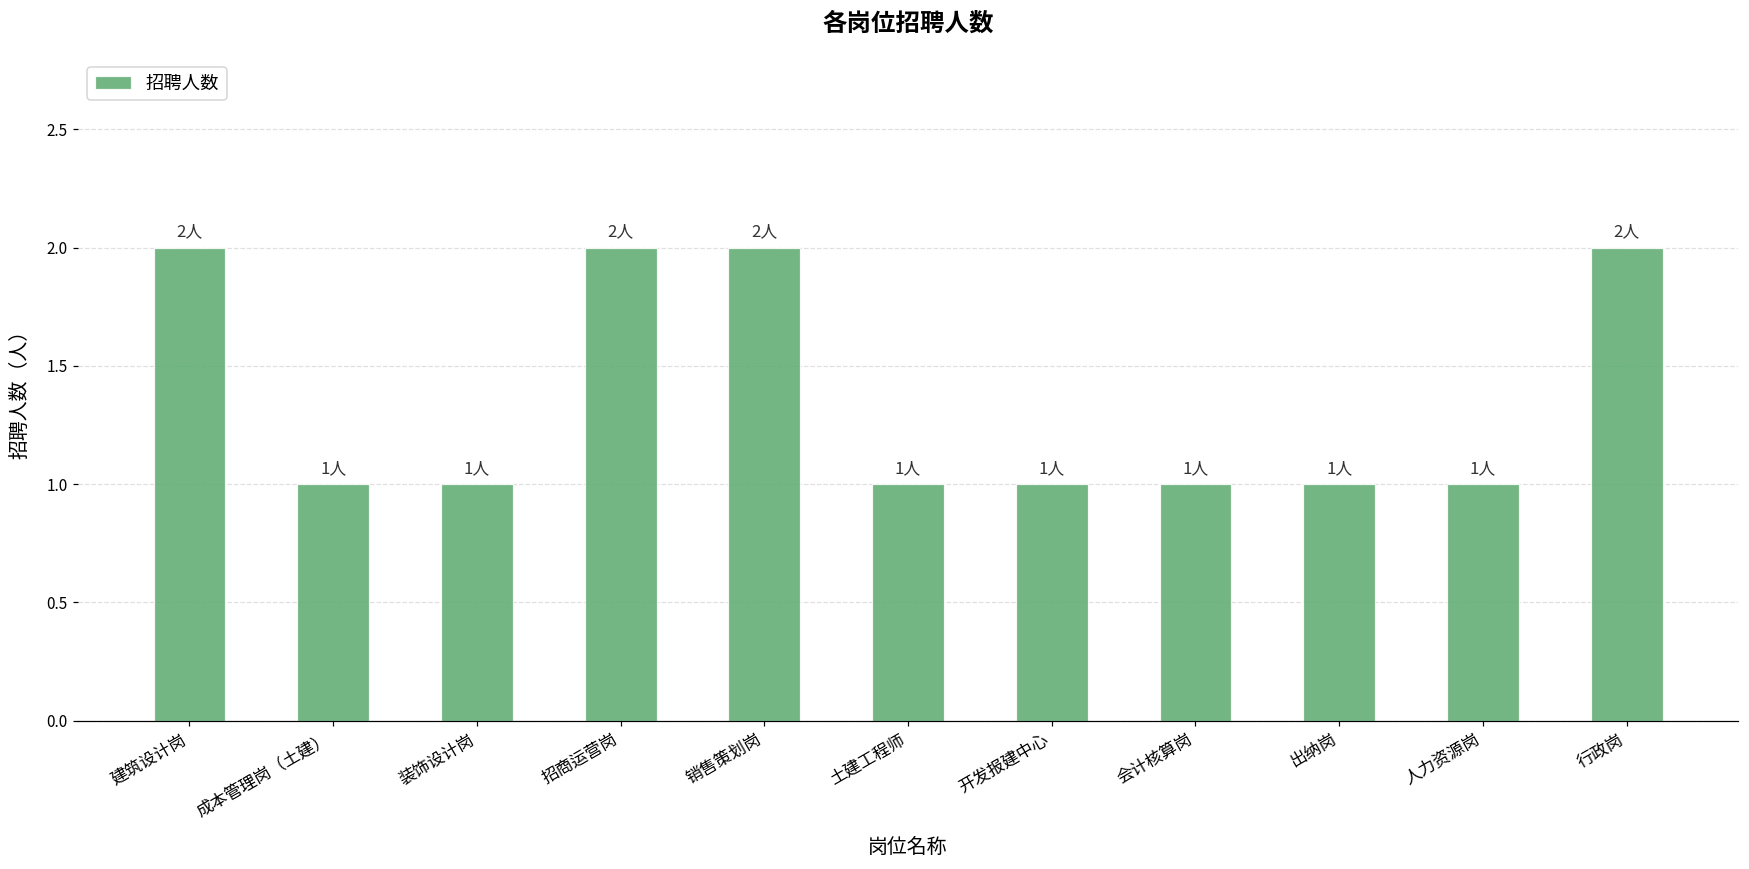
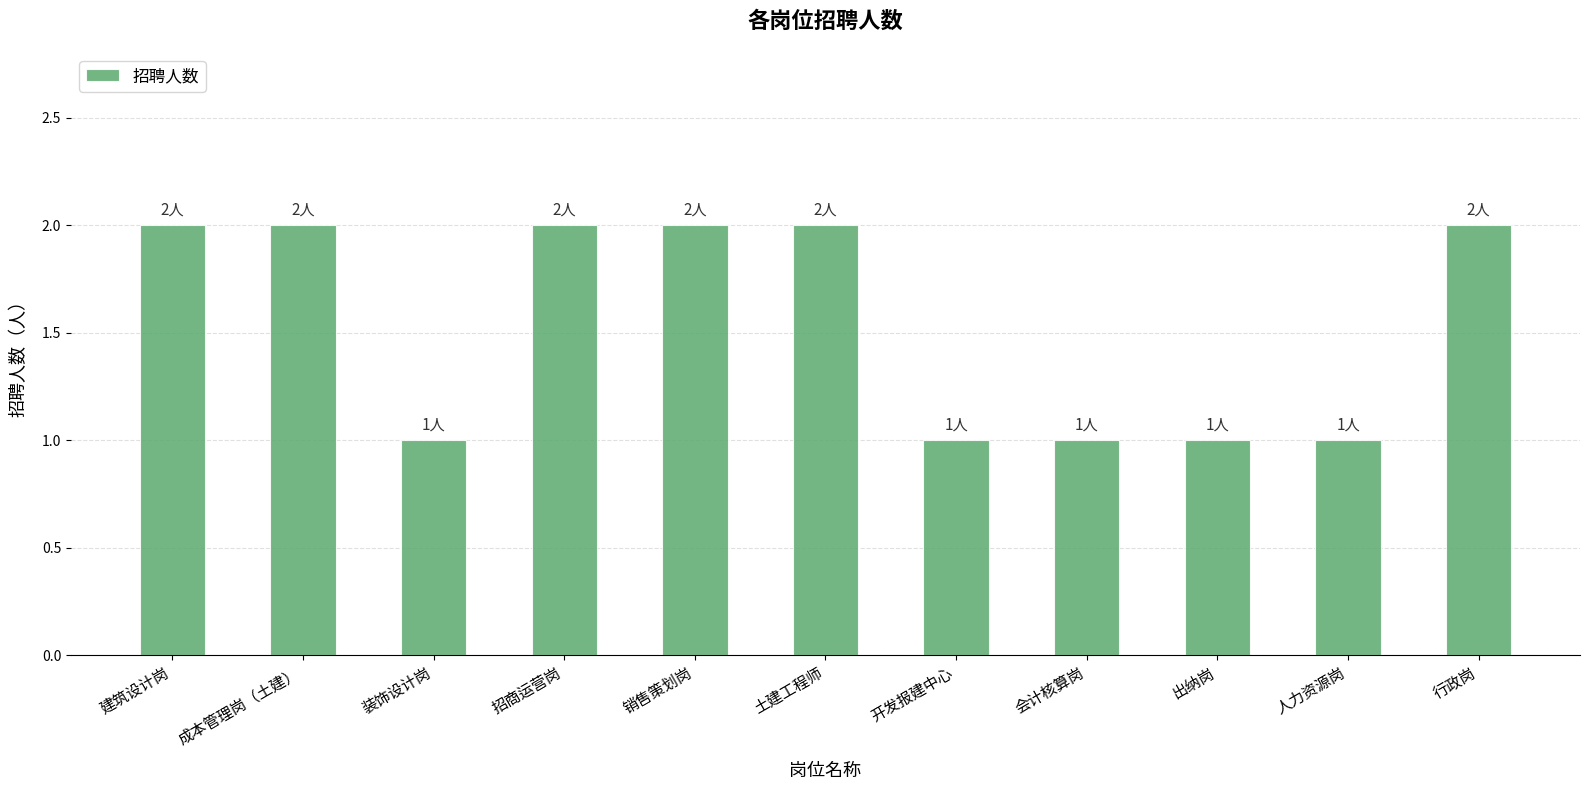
成本管理岗（土建）: 1人 -> 2人
土建工程师: 1人 -> 2人
